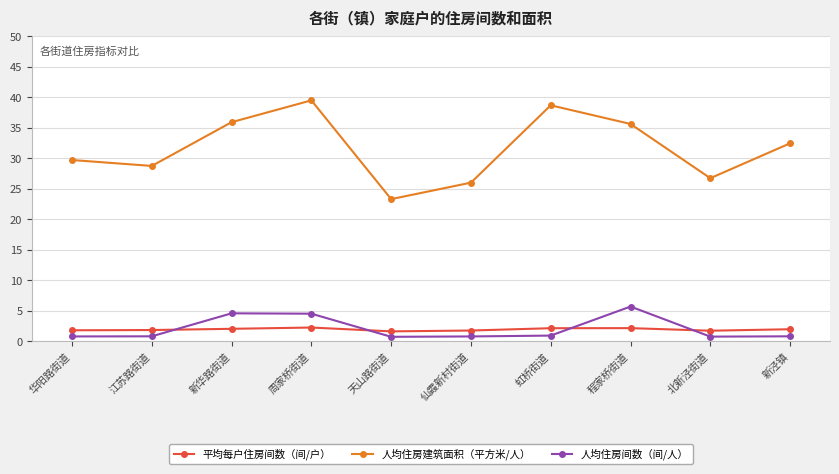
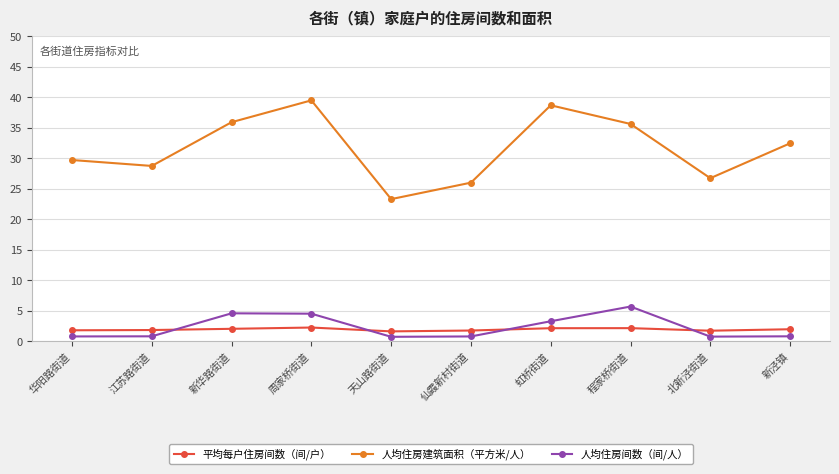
人均住房间数（间/人）, 虹桥街道: 1 -> 3
